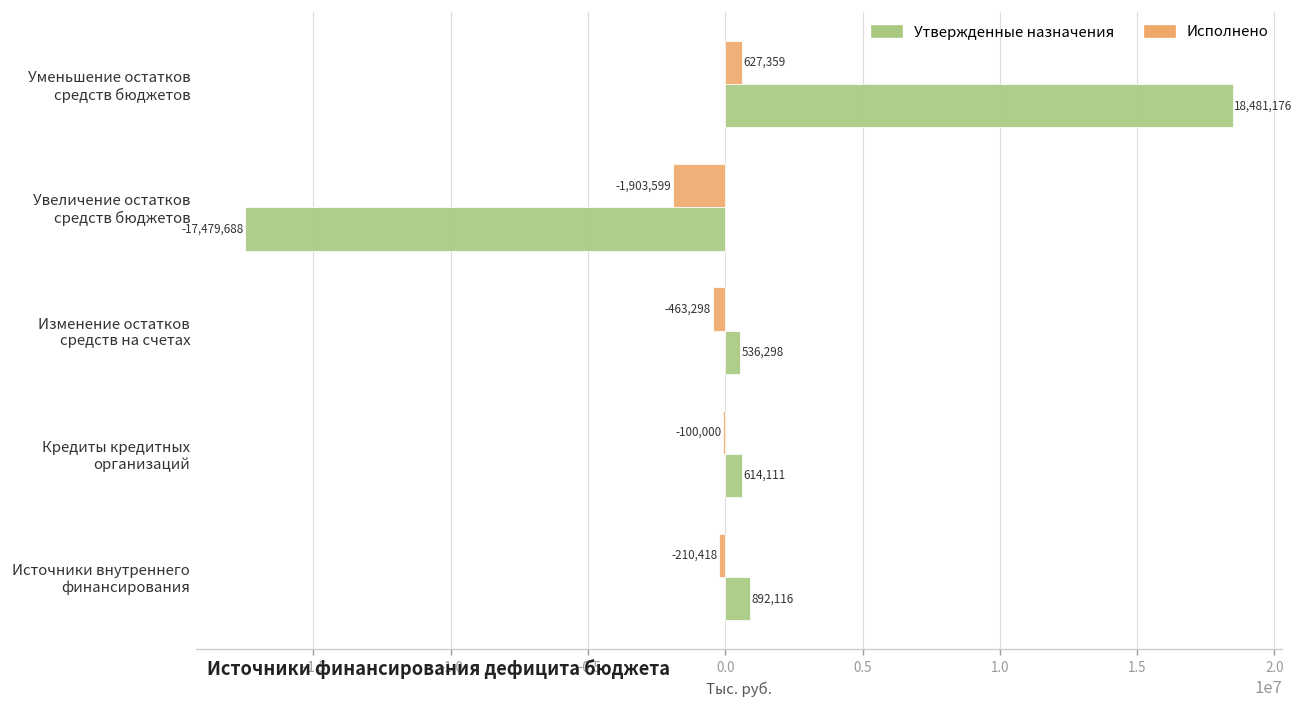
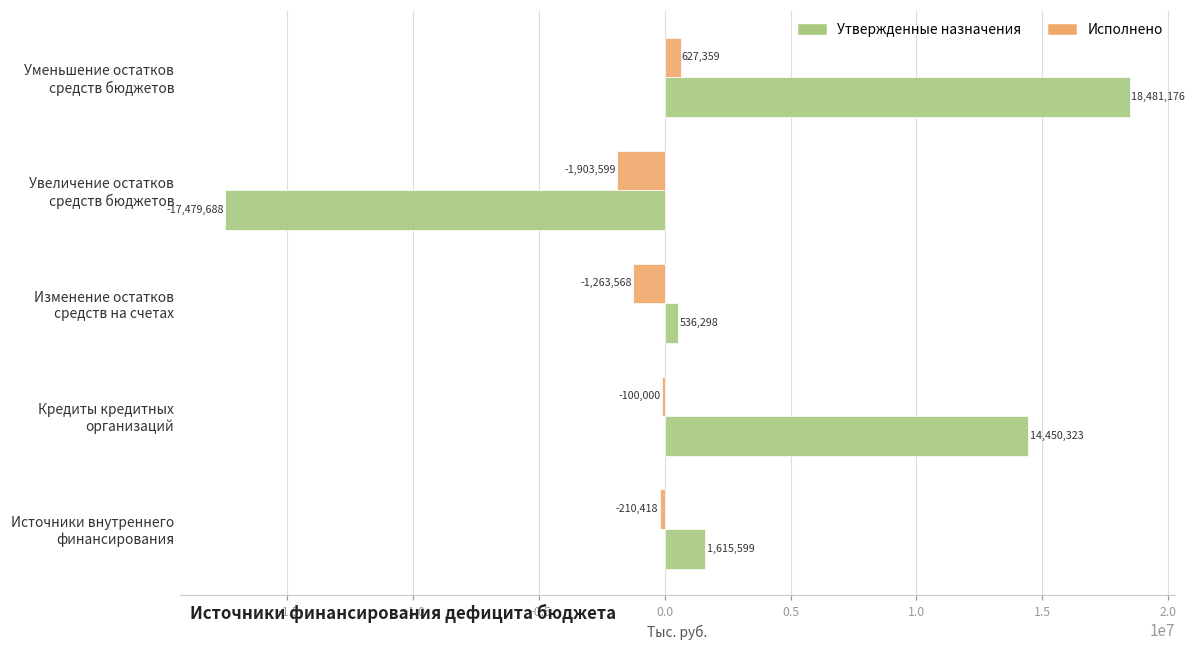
Исполнено, Изменение остатков средств на счетах: -463,298 -> -1,263,568
Утвержденные назначения, Кредиты кредитных организаций: 614,111 -> 14,450,323
Утвержденные назначения, Источники внутреннего финансирования: 892,116 -> 1,615,599
